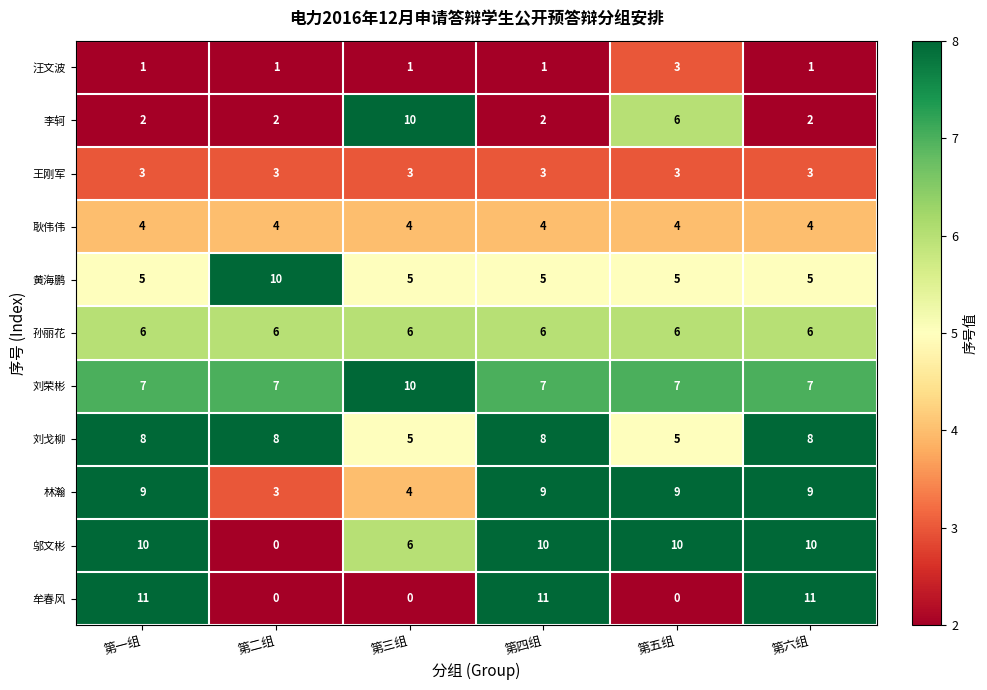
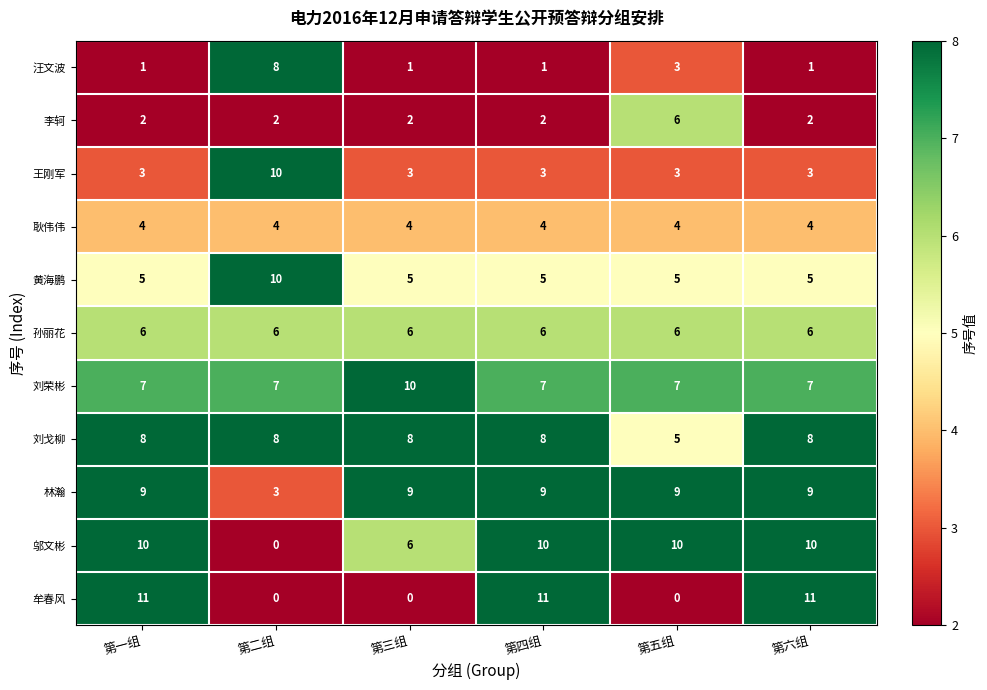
汪文波, 第二组: 1 -> 8
李轲, 第三组: 10 -> 2
王刚军, 第二组: 3 -> 10
刘戈柳, 第三组: 5 -> 8
林瀚, 第三组: 4 -> 9
